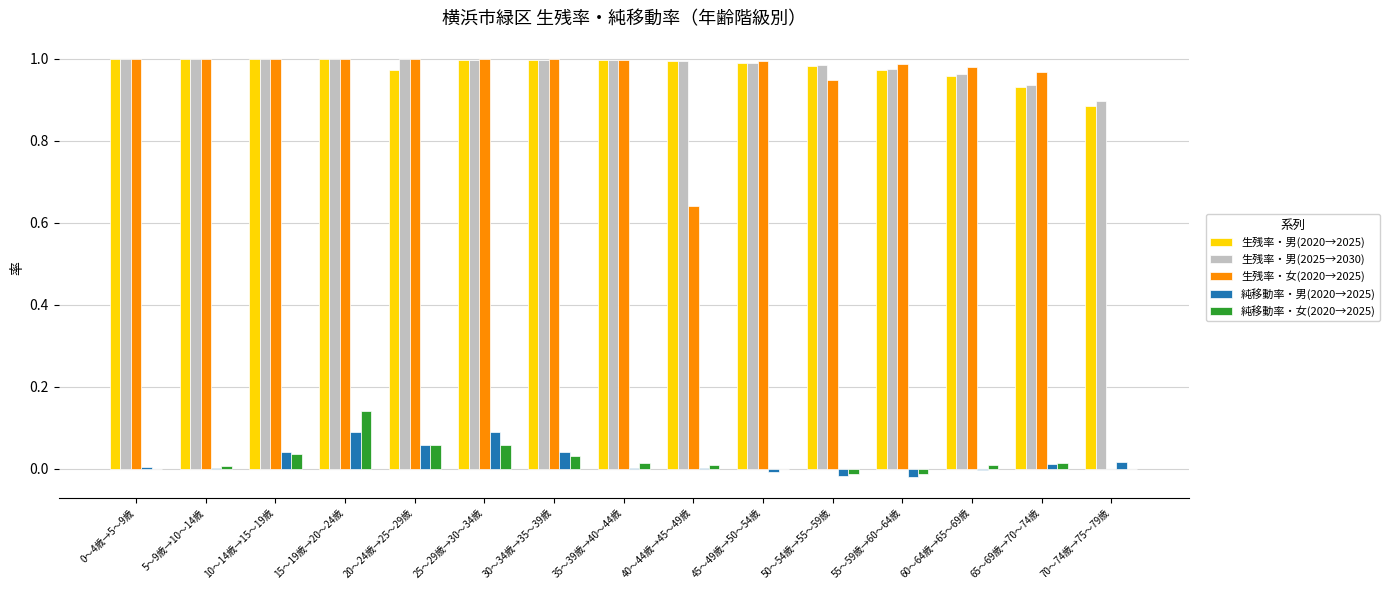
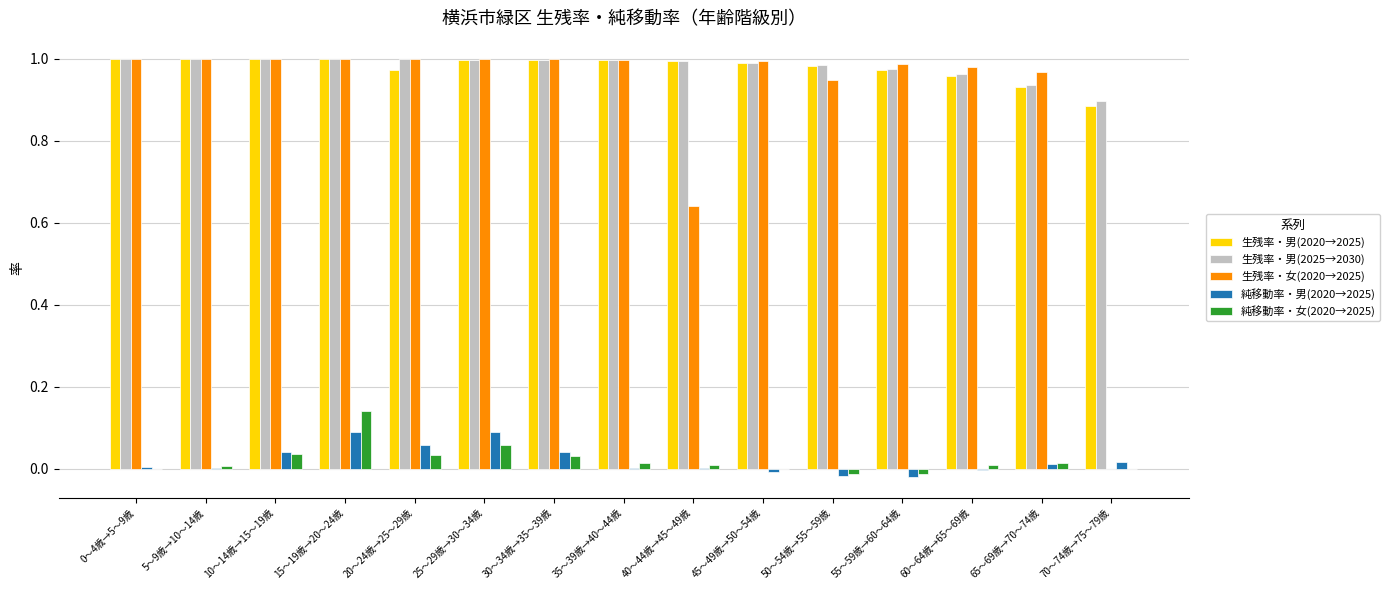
純移動率・女(2020→2025), 20～24歳→25～29歳: 0.06 -> 0.03
